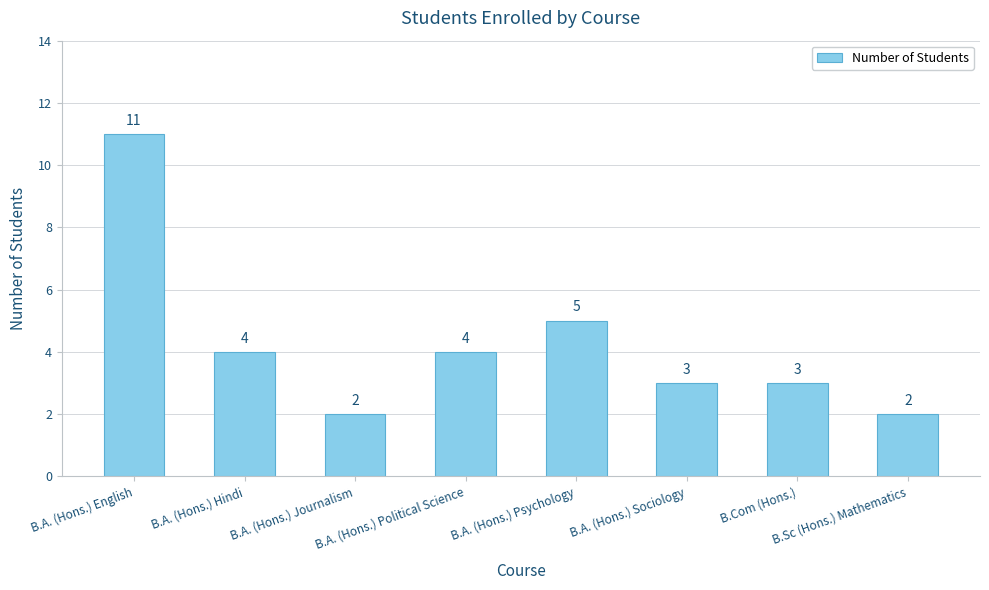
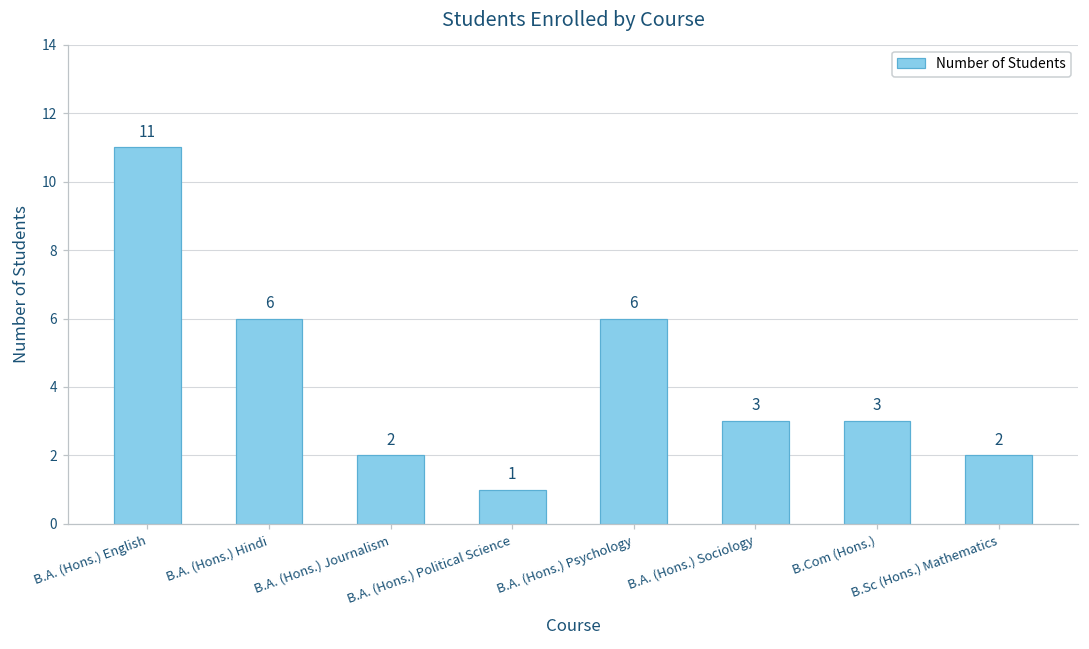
B.A. (Hons.) Hindi: 4 -> 6
B.A. (Hons.) Political Science: 4 -> 1
B.A. (Hons.) Psychology: 5 -> 6
